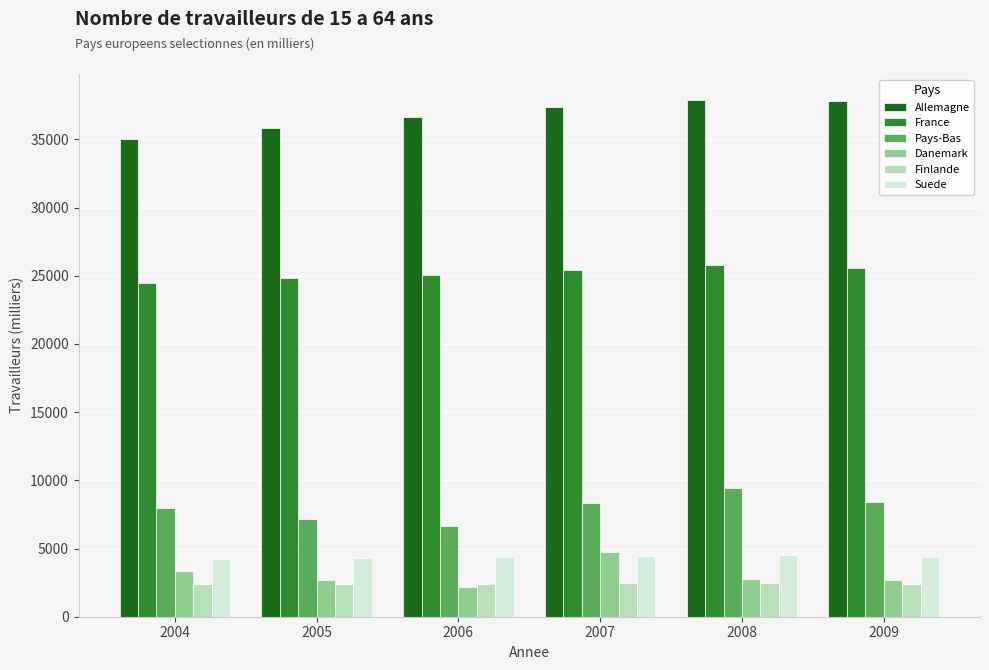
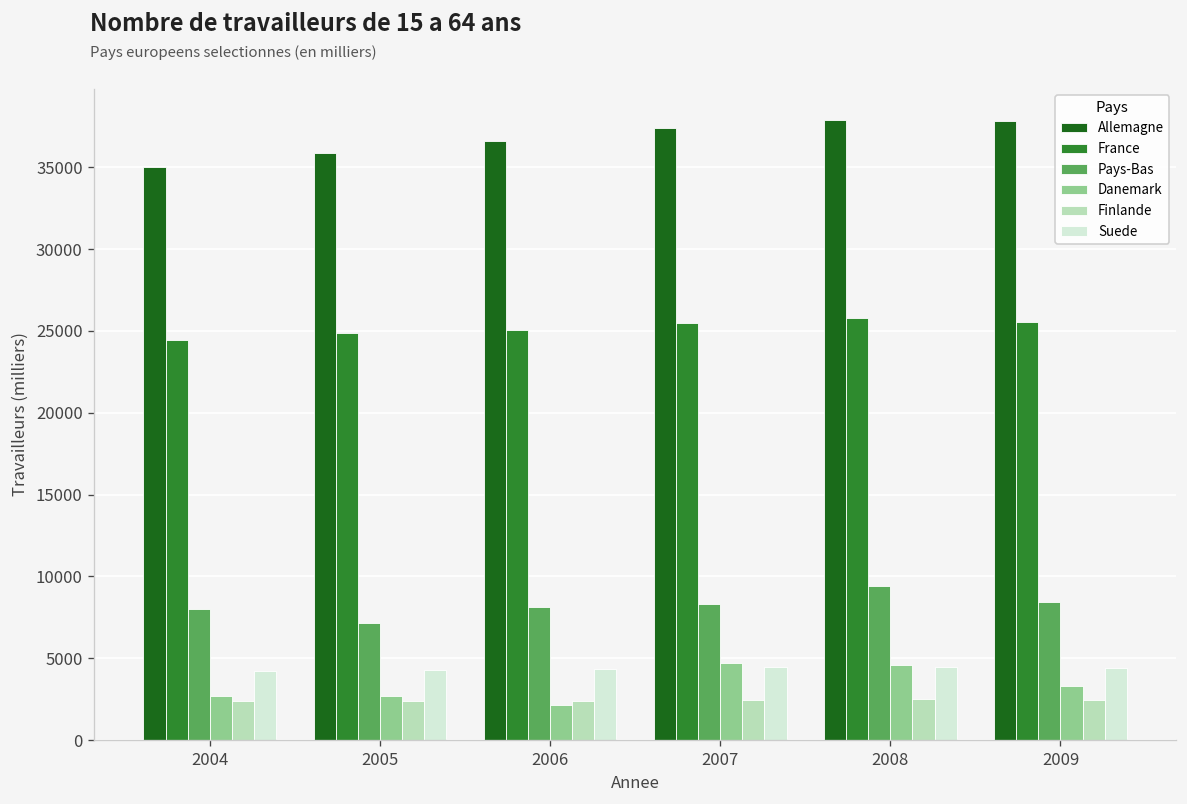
Danemark, 2004: 3400 -> 2700
Pays-Bas, 2006: 6600 -> 8200
Danemark, 2008: 2800 -> 4600
Danemark, 2009: 2700 -> 3300
